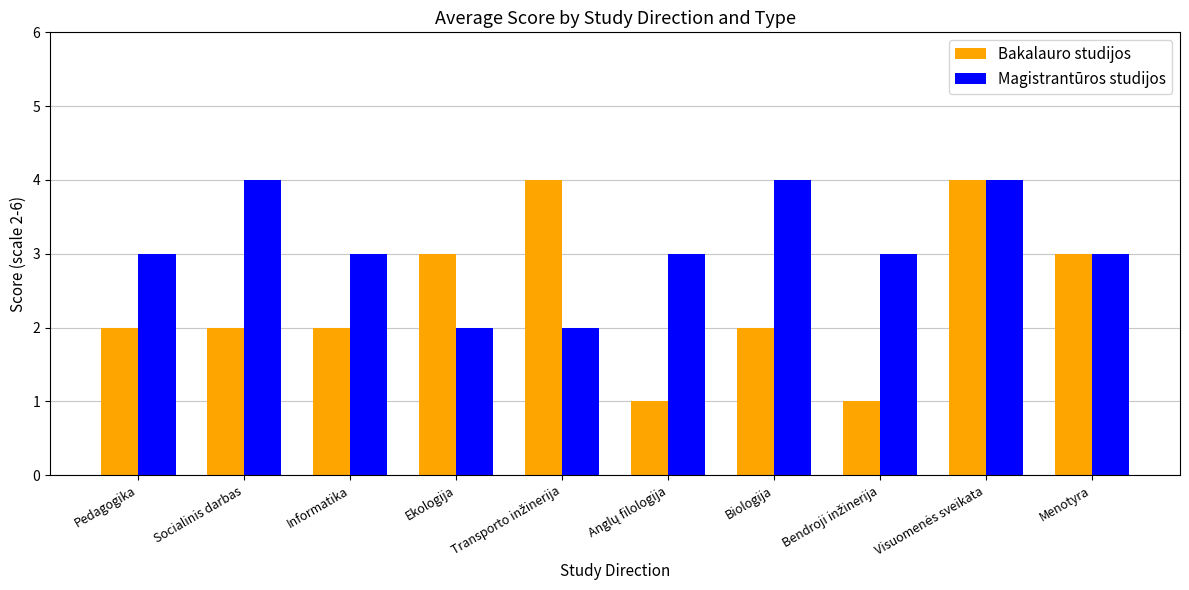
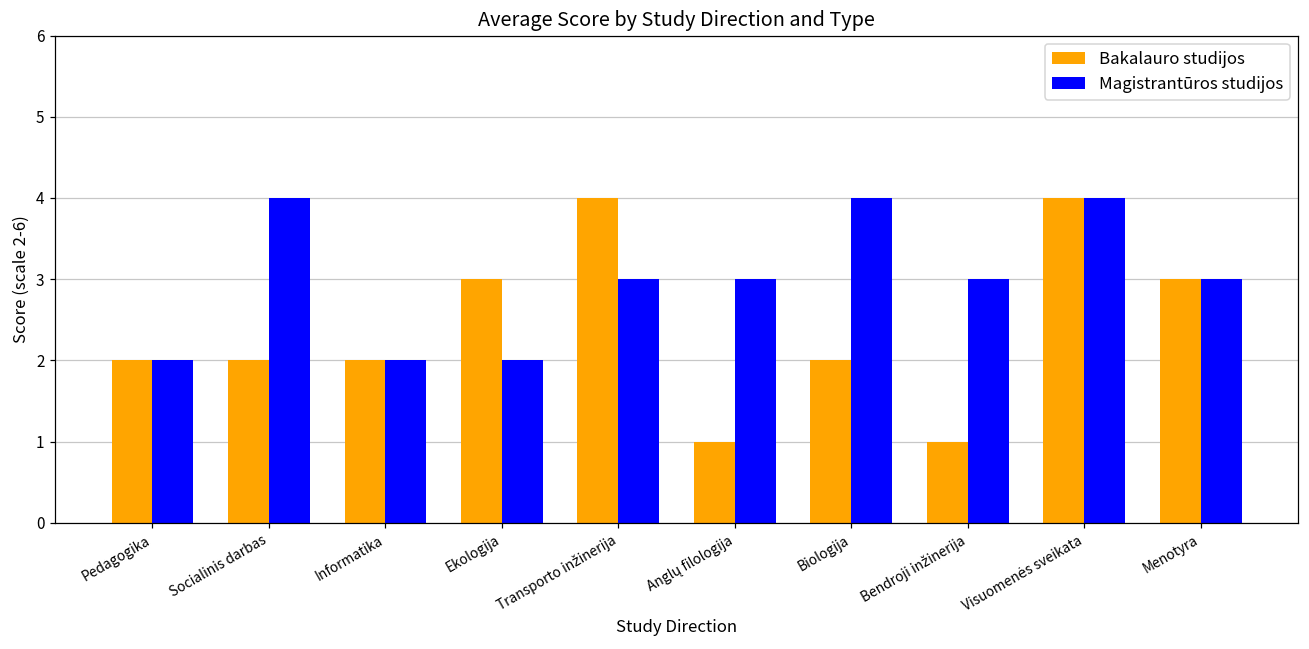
Magistrantūros studijos, Pedagogika: 3 -> 2
Magistrantūros studijos, Informatika: 3 -> 2
Magistrantūros studijos, Transporto inžinerija: 2 -> 3
